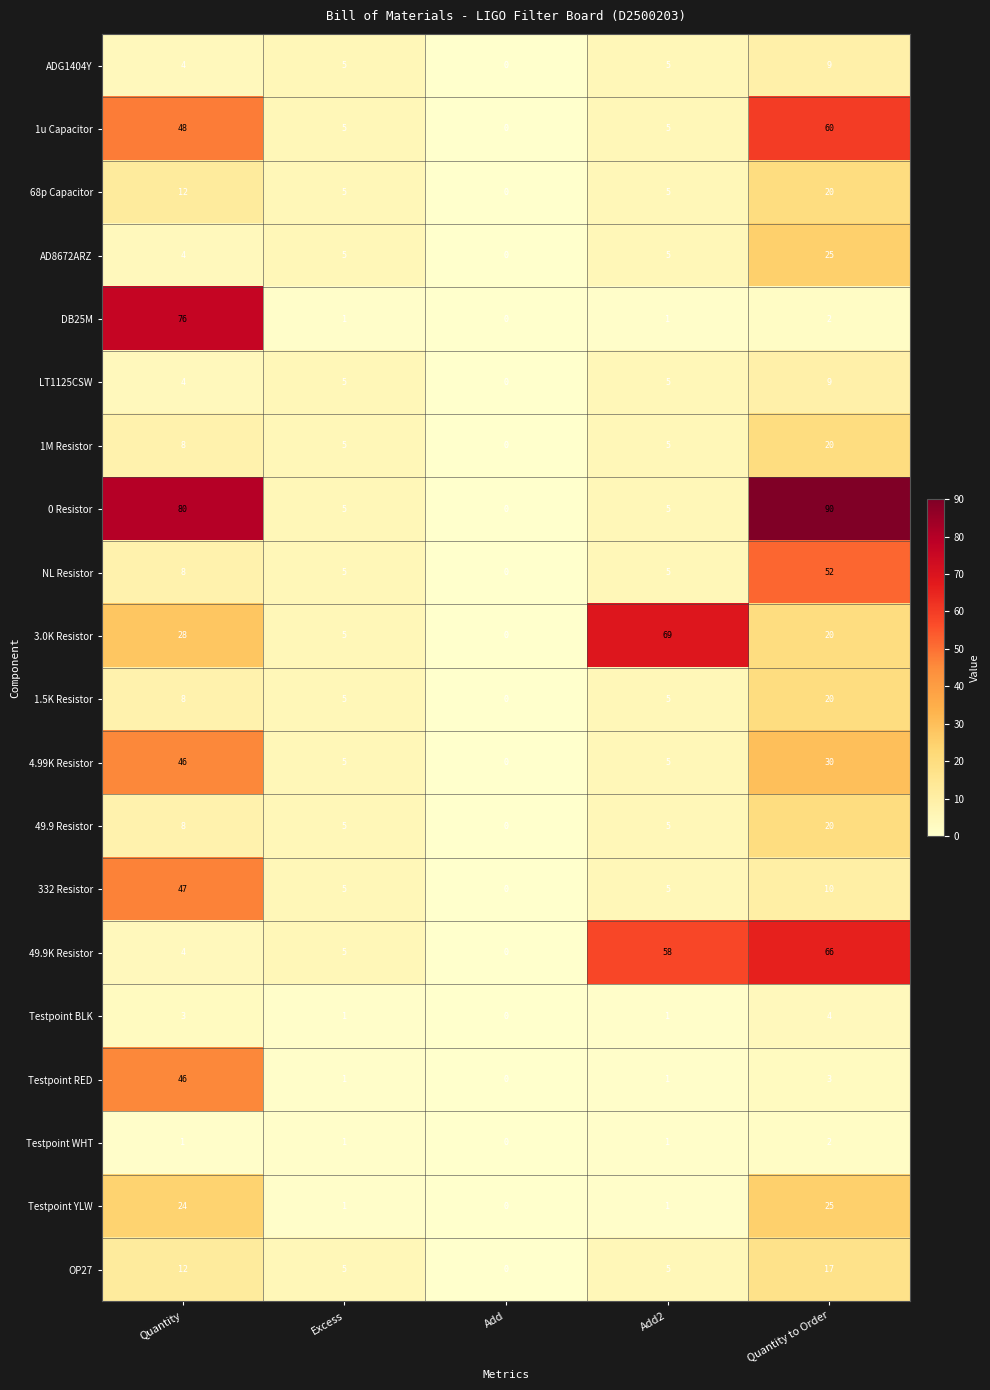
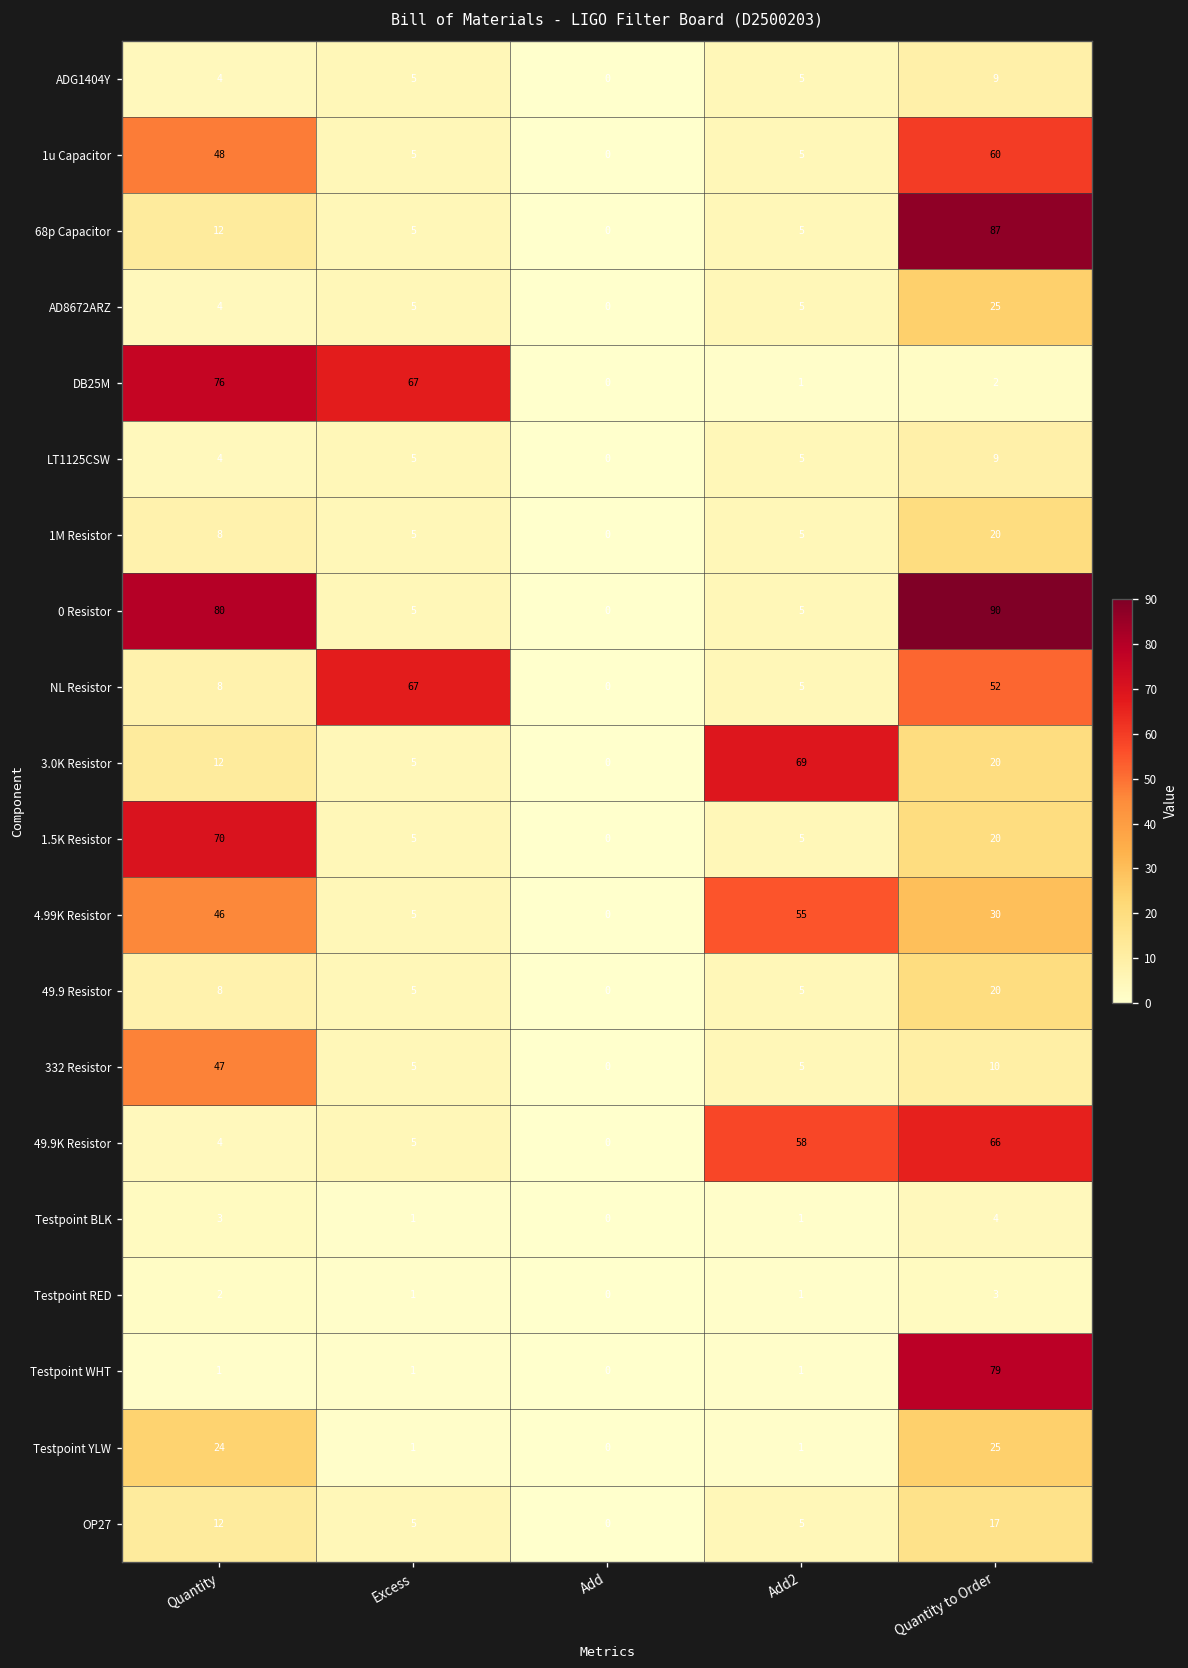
68p Capacitor, Quantity to Order: 20 -> 87
DB25M, Excess: 1 -> 67
NL Resistor, Excess: 5 -> 67
3.0K Resistor, Quantity: 28 -> 12
1.5K Resistor, Quantity: 8 -> 70
4.99K Resistor, Add2: 5 -> 55
Testpoint RED, Quantity: 46 -> 2
Testpoint WHT, Quantity to Order: 2 -> 79
